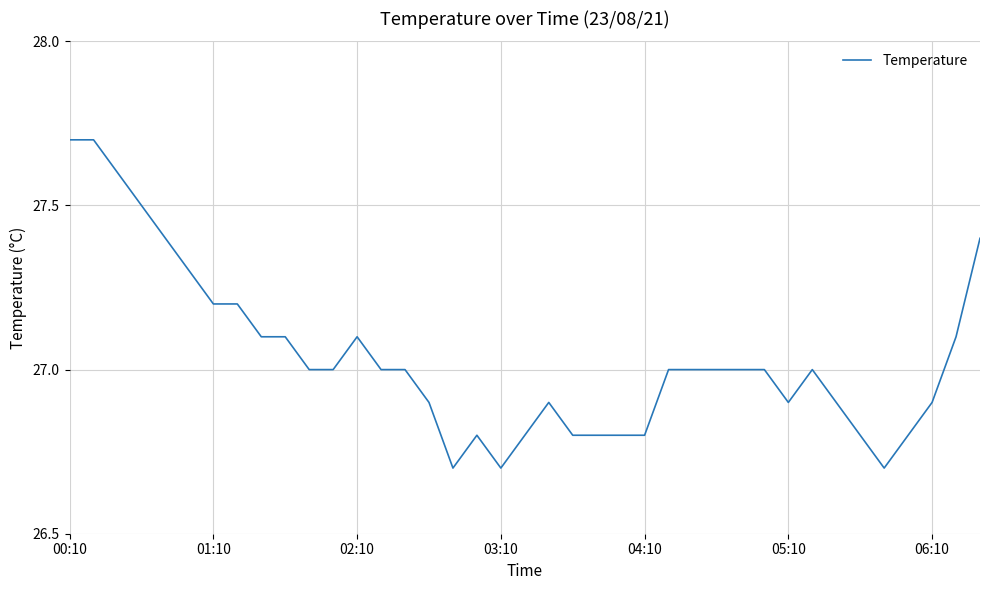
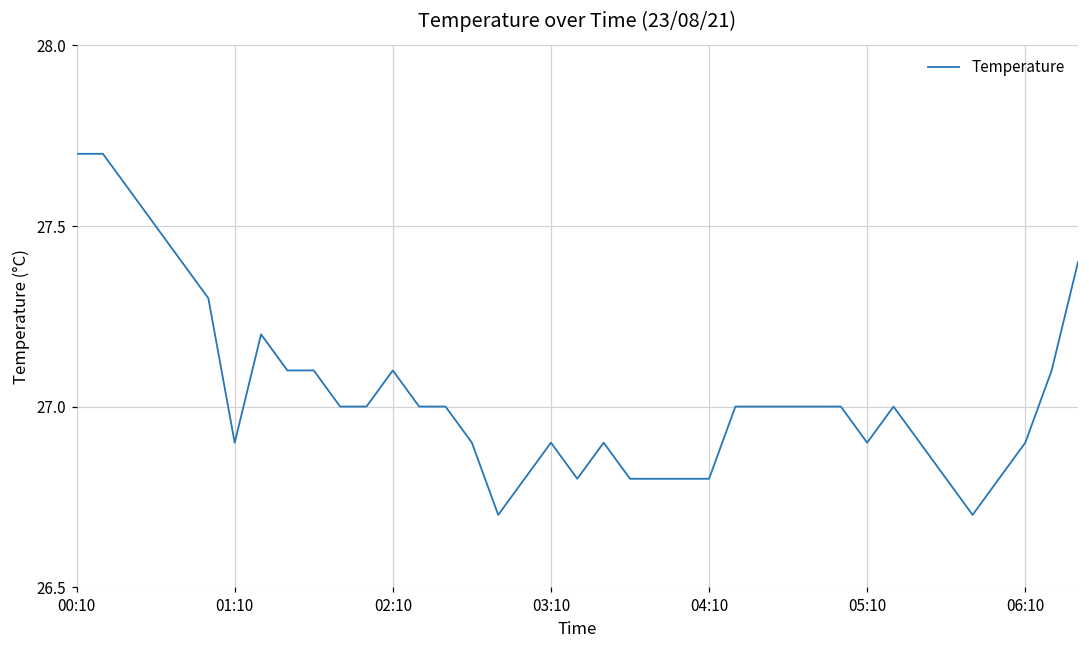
01:10: 27.2 -> 26.9
03:10: 26.7 -> 26.9
